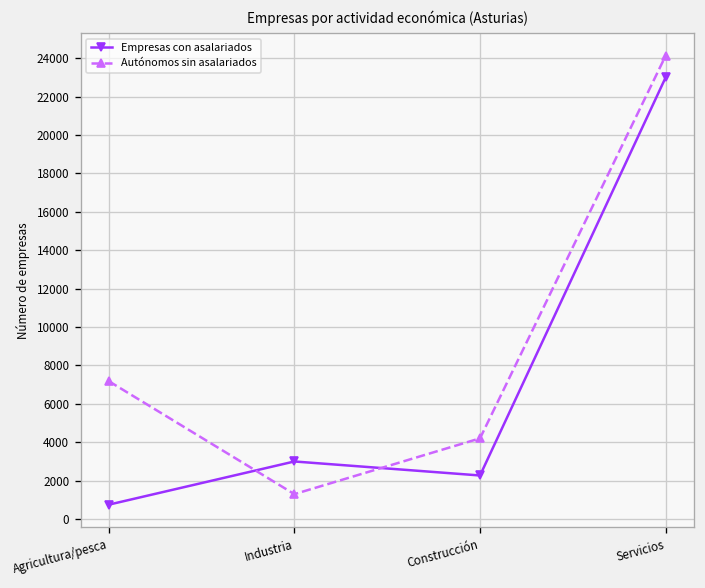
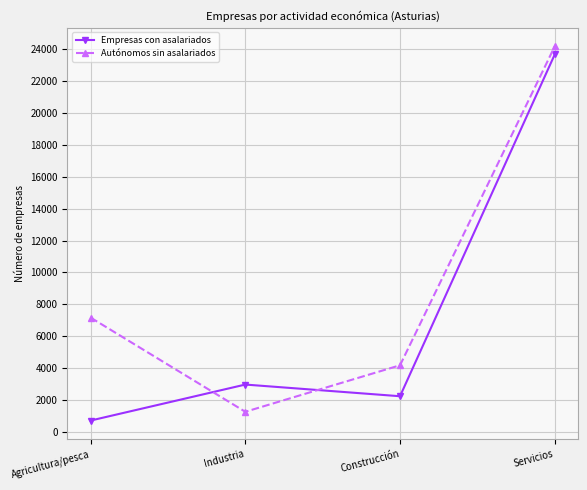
Empresas con asalariados, Servicios: 23000 -> 23600
